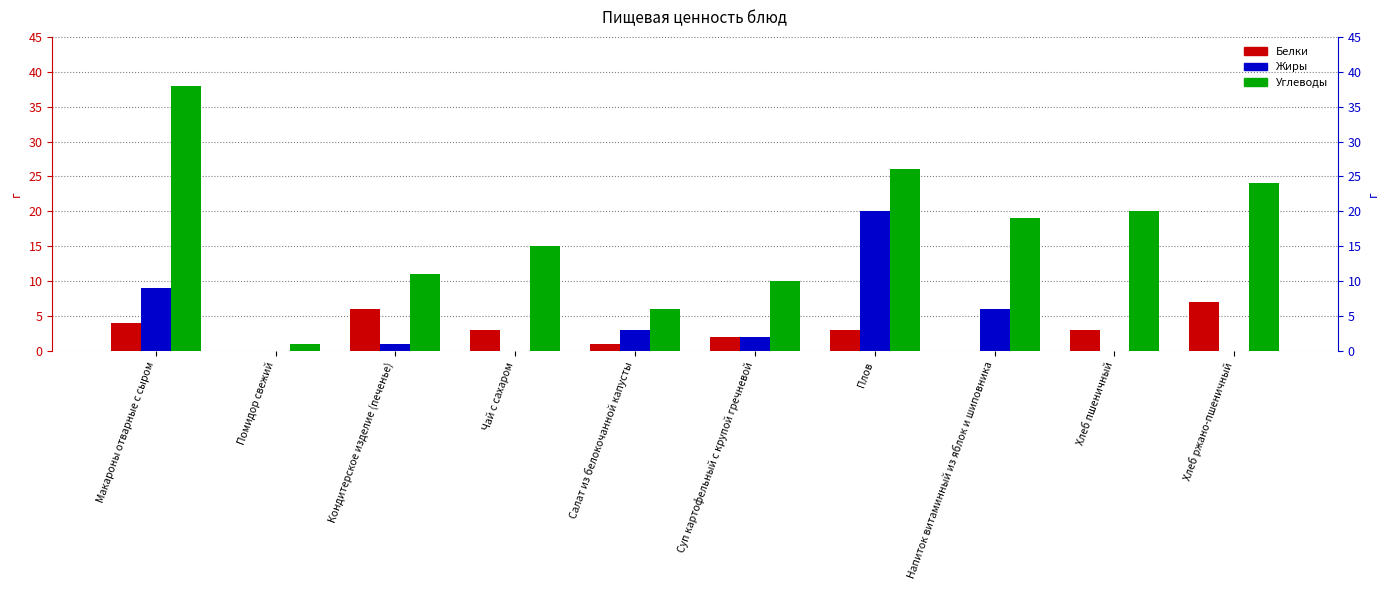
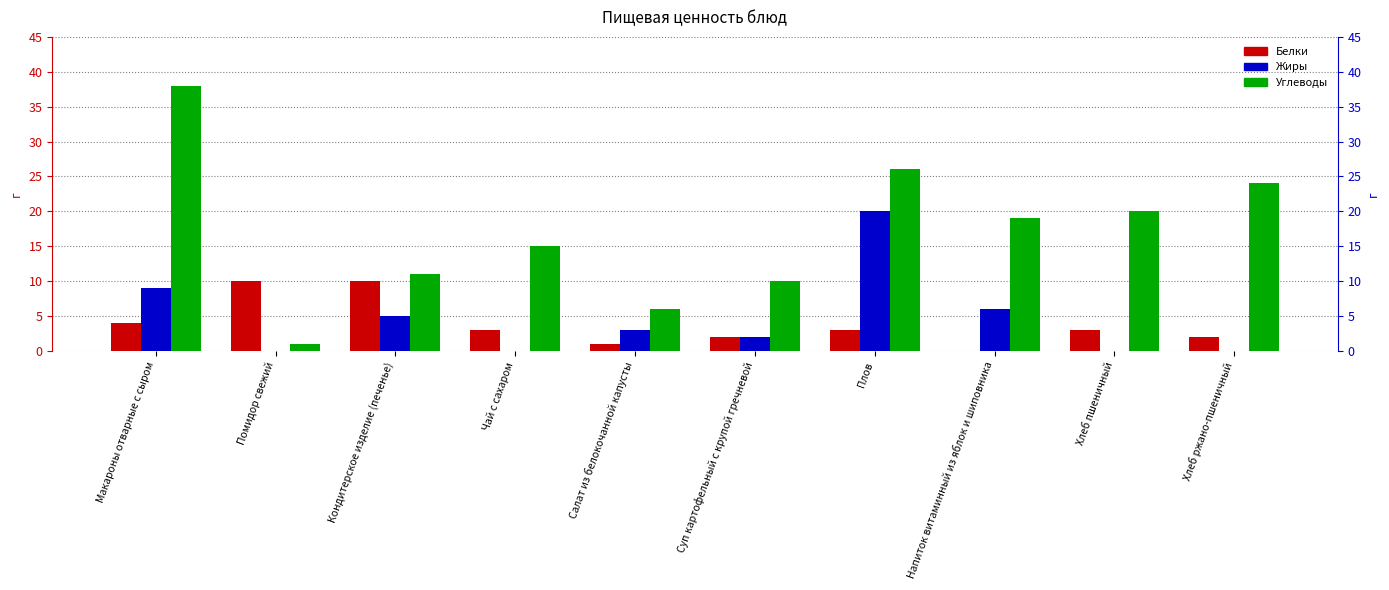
Белки, Помидор свежий: 0 -> 10
Белки, Кондитерское изделие (печенье): 6 -> 10
Жиры, Кондитерское изделие (печенье): 1 -> 5
Белки, Хлеб ржано-пшеничный: 7 -> 2
